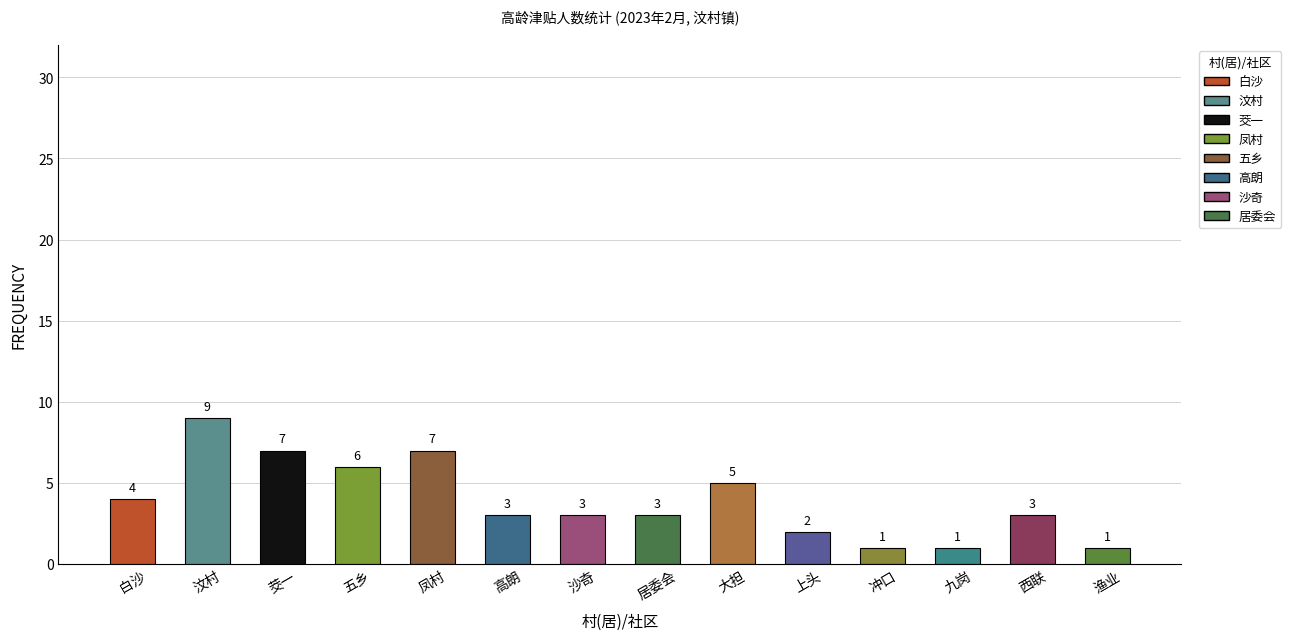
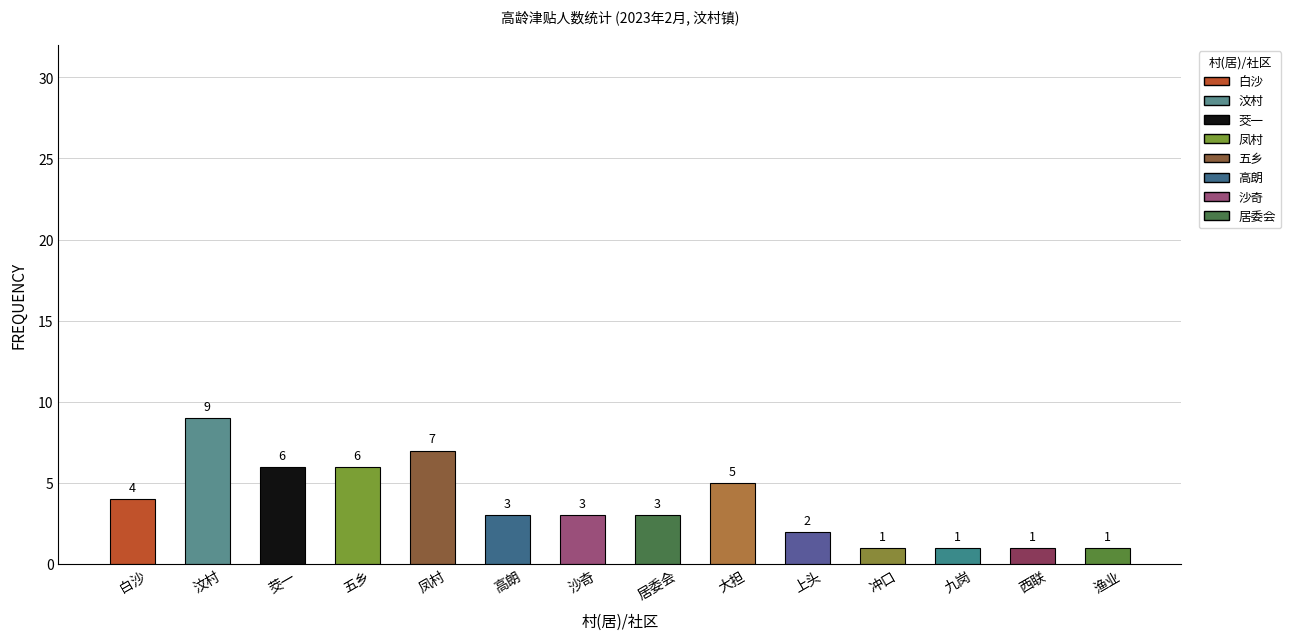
茭一: 7 -> 6
西联: 3 -> 1
